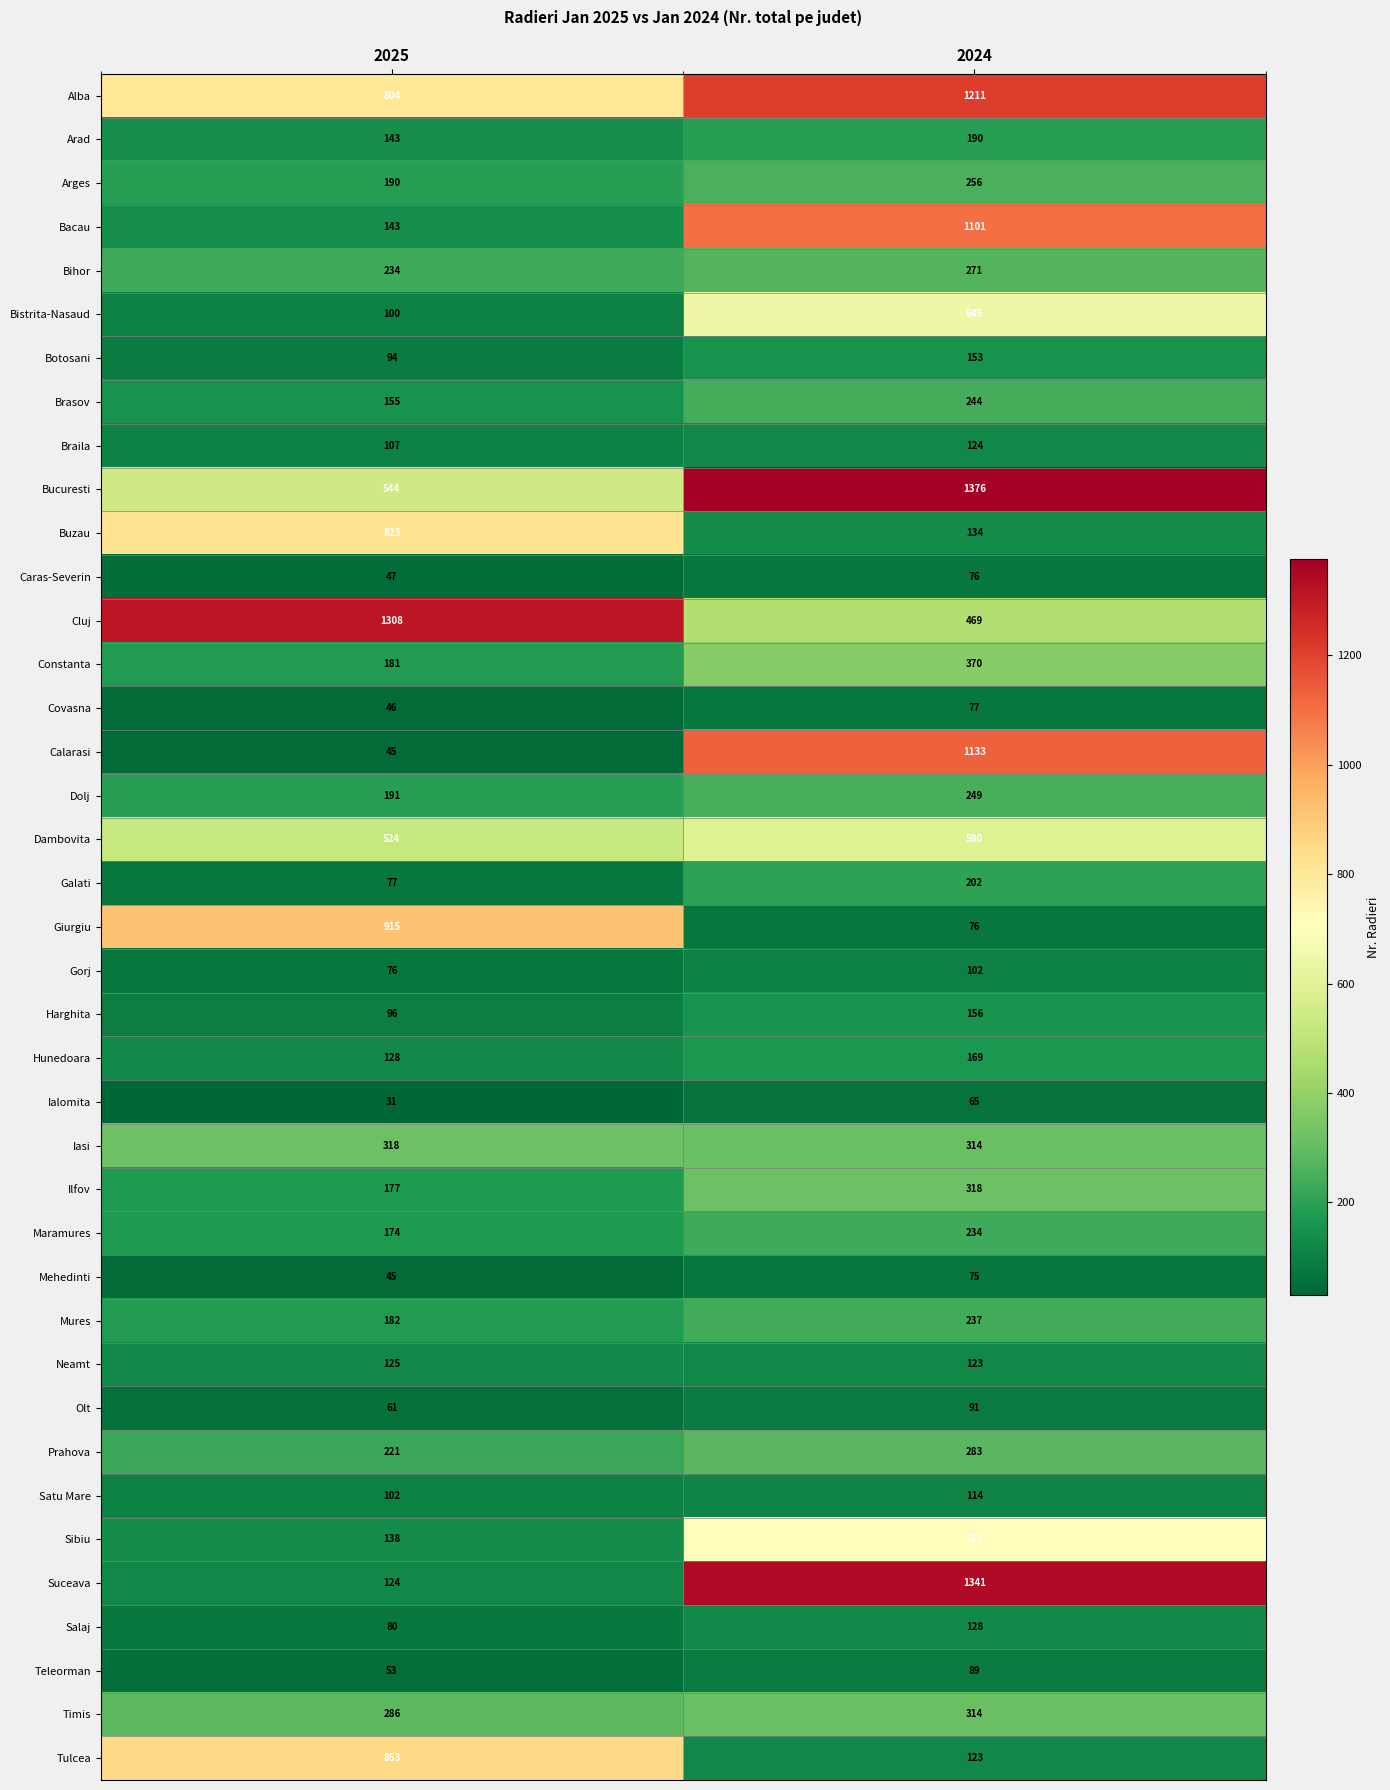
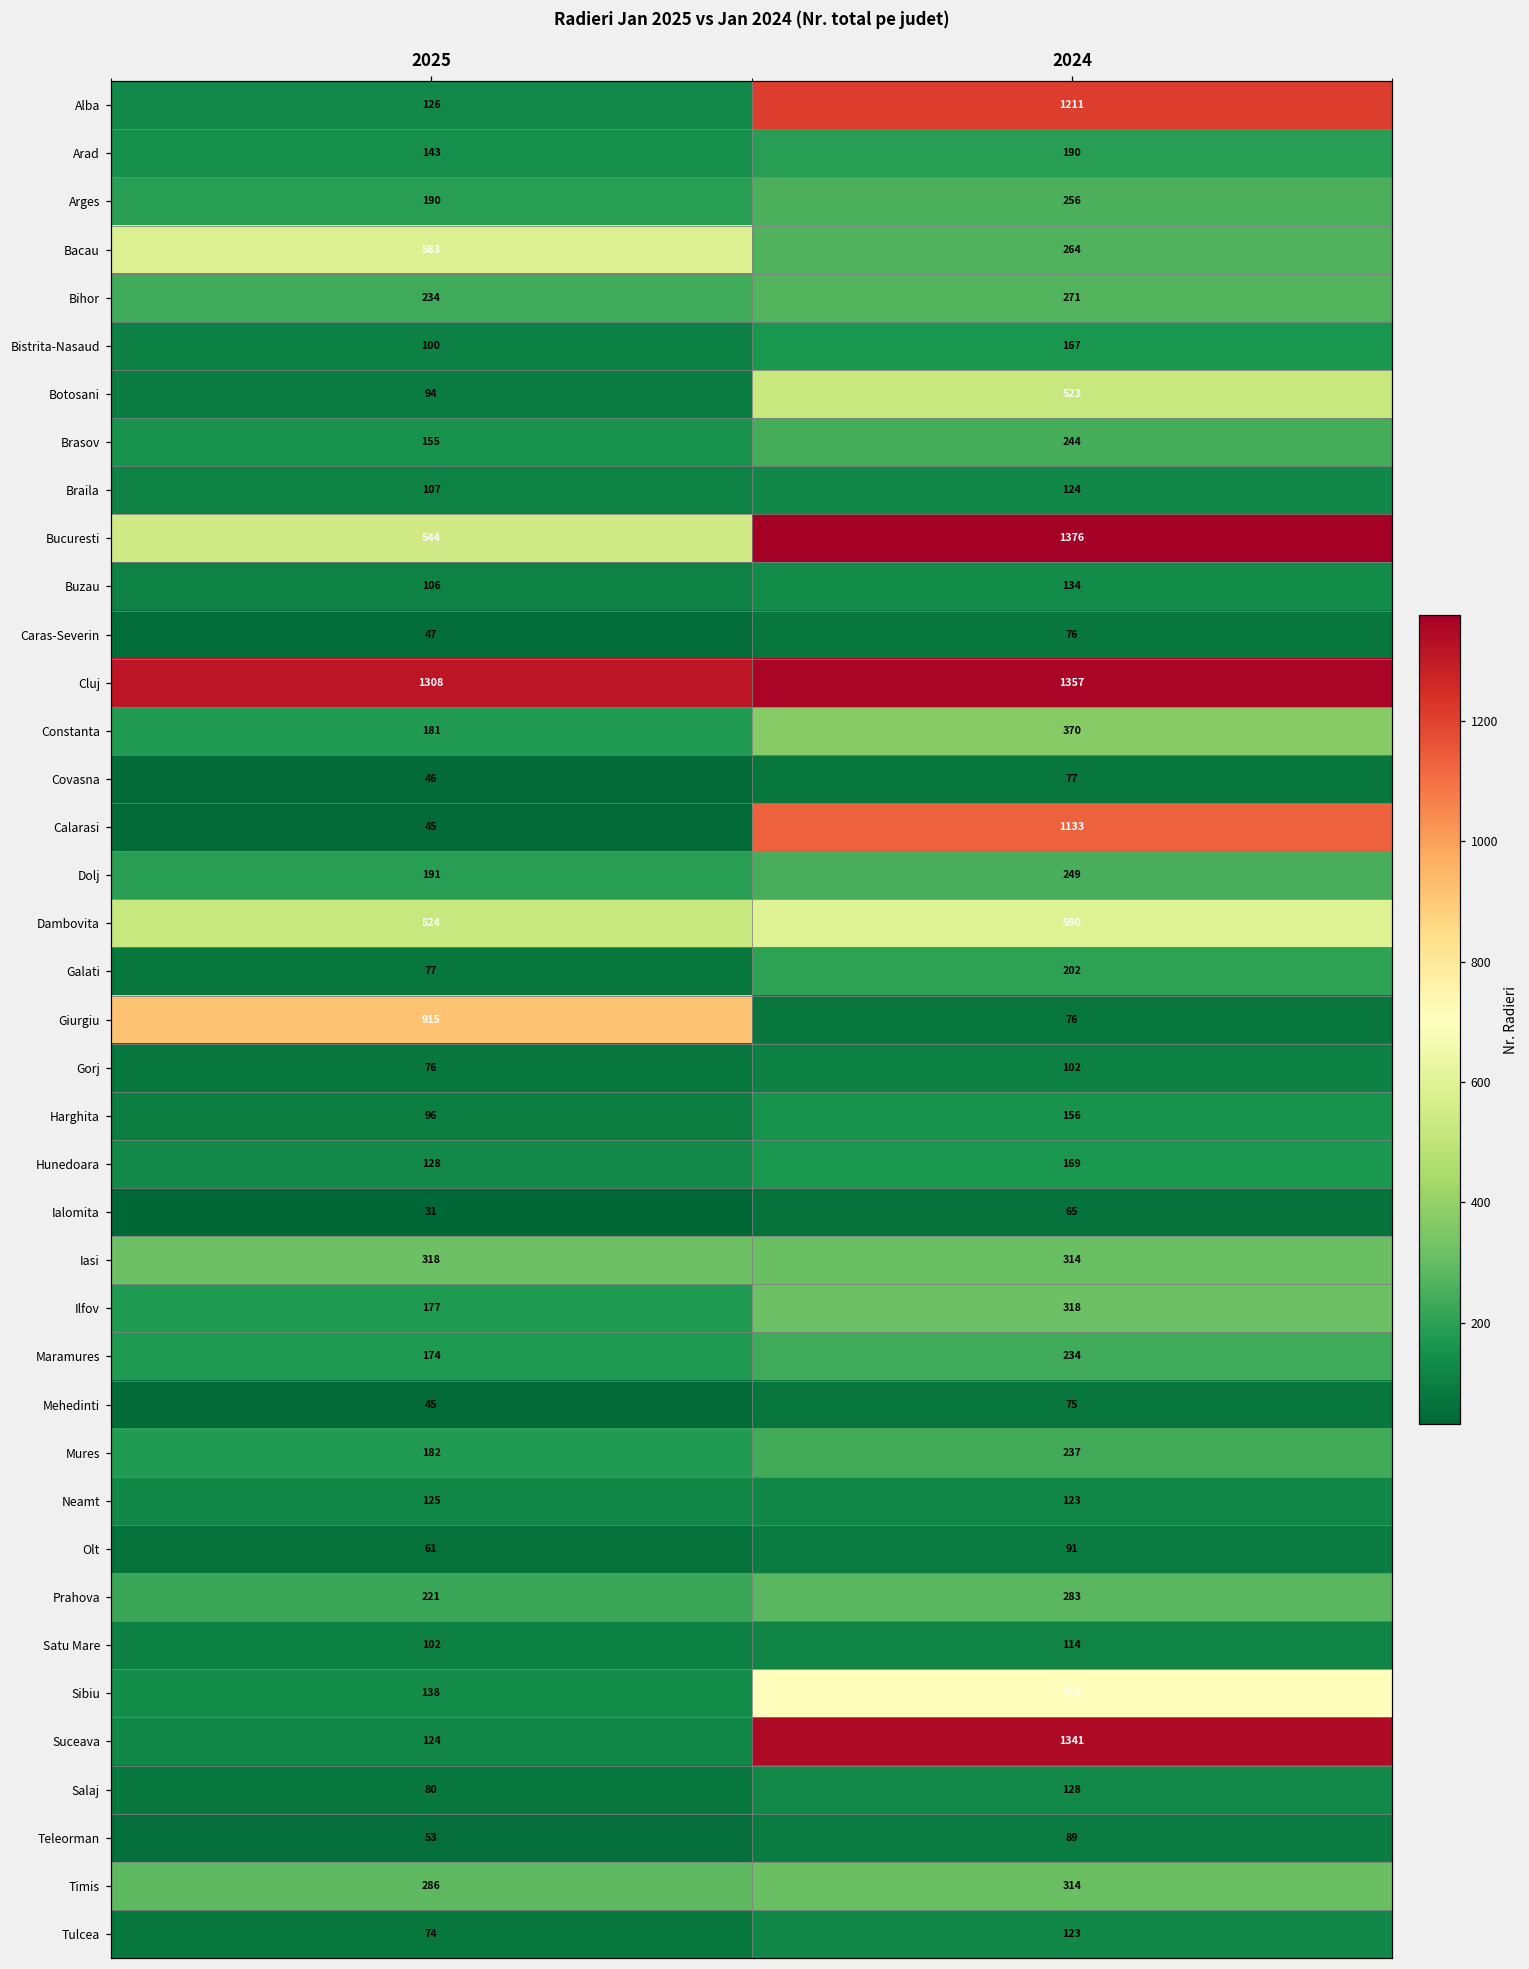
Alba, 2025: 804 -> 126
Bacau, 2025: 143 -> 583
Bacau, 2024: 1101 -> 264
Bistrita-Nasaud, 2024: 645 -> 167
Botosani, 2024: 153 -> 523
Buzau, 2025: 823 -> 106
Cluj, 2024: 469 -> 1357
Tulcea, 2025: 853 -> 74
